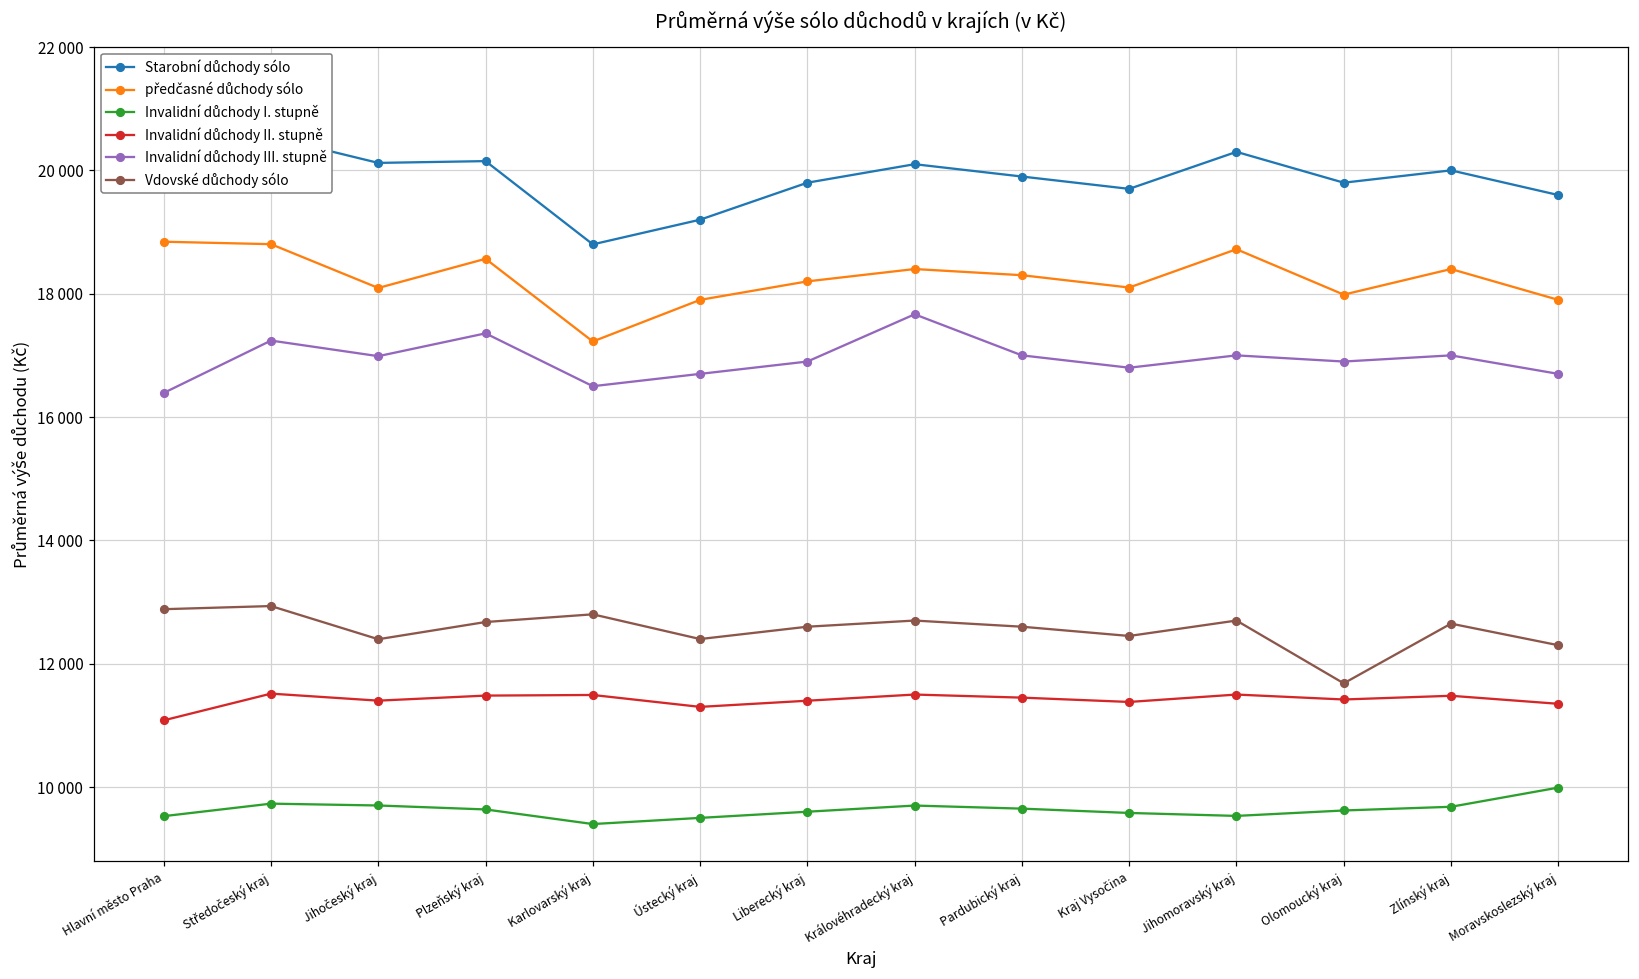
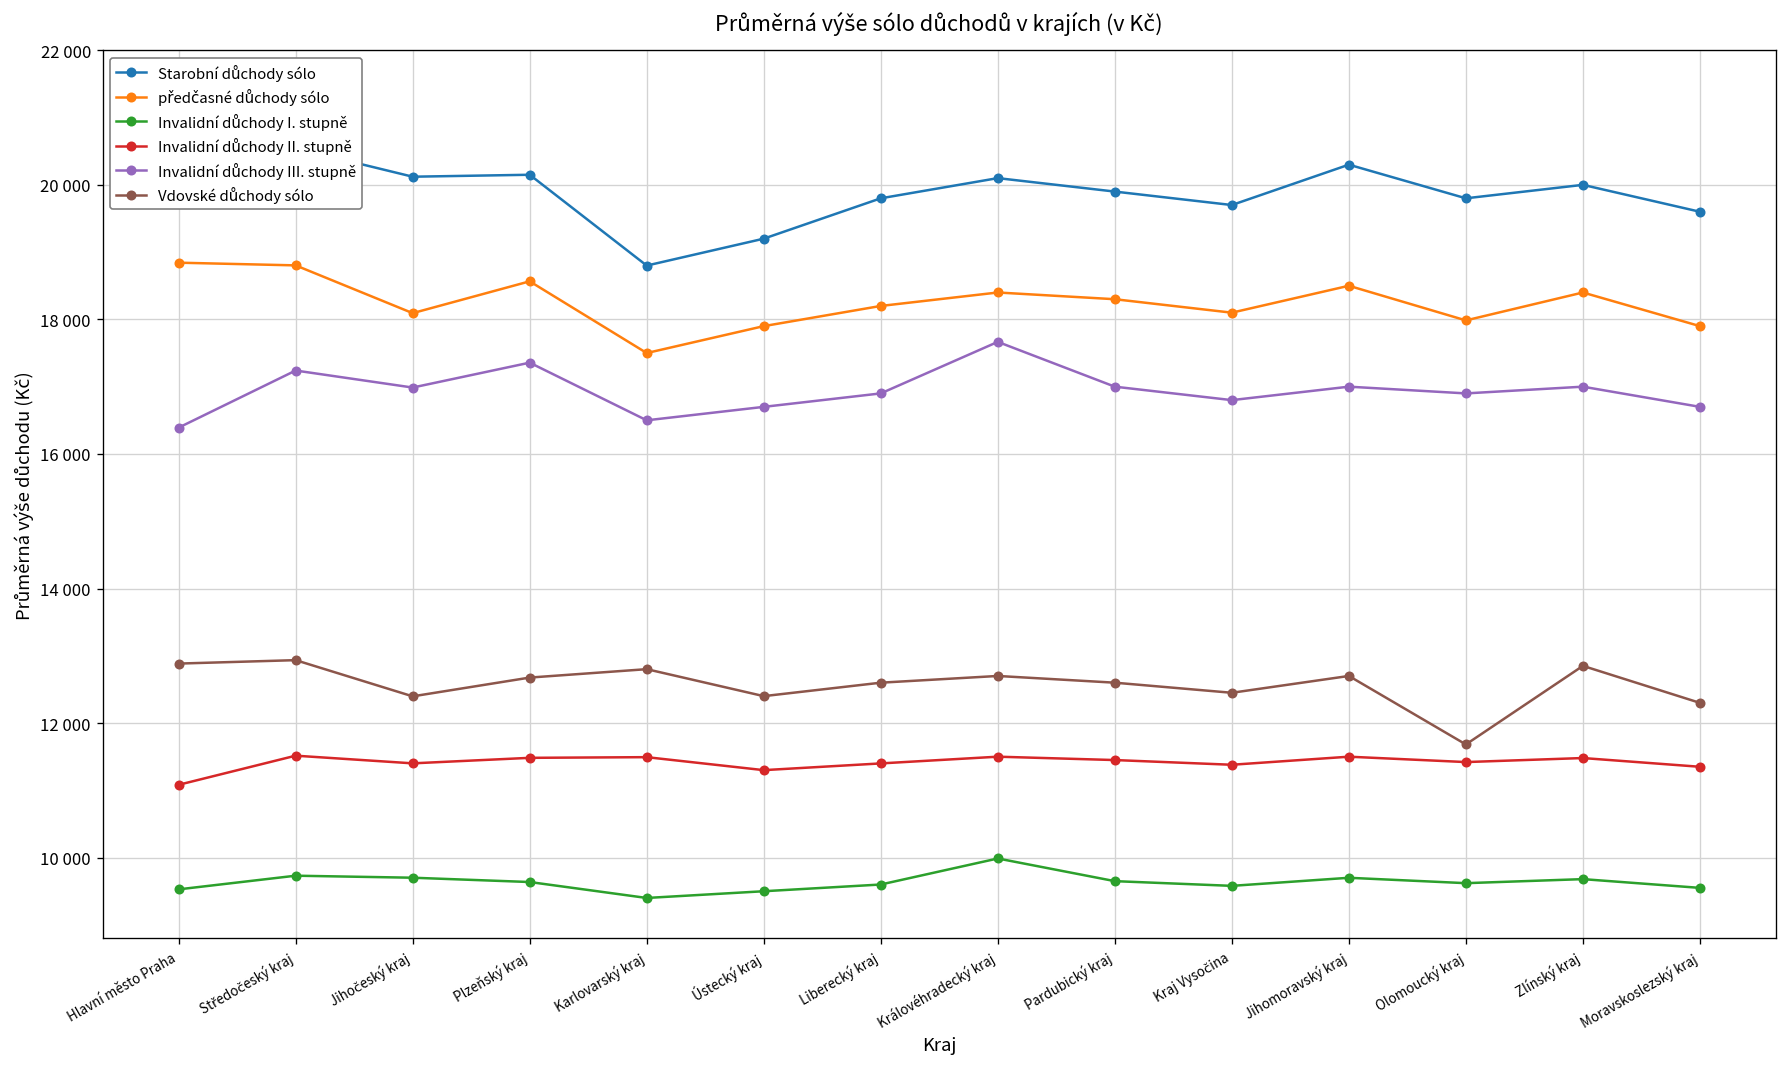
předčasné důchody sólo, Karlovarský kraj: 17200 -> 17500
Invalidní důchody I. stupně, Královéhradecký kraj: 9700 -> 10000
předčasné důchody sólo, Jihomoravský kraj: 18700 -> 18500
Invalidní důchody I. stupně, Jihomoravský kraj: 9500 -> 9700
Vdovské důchody sólo, Zlínský kraj: 12700 -> 12900
Invalidní důchody I. stupně, Moravskoslezský kraj: 10000 -> 9600
